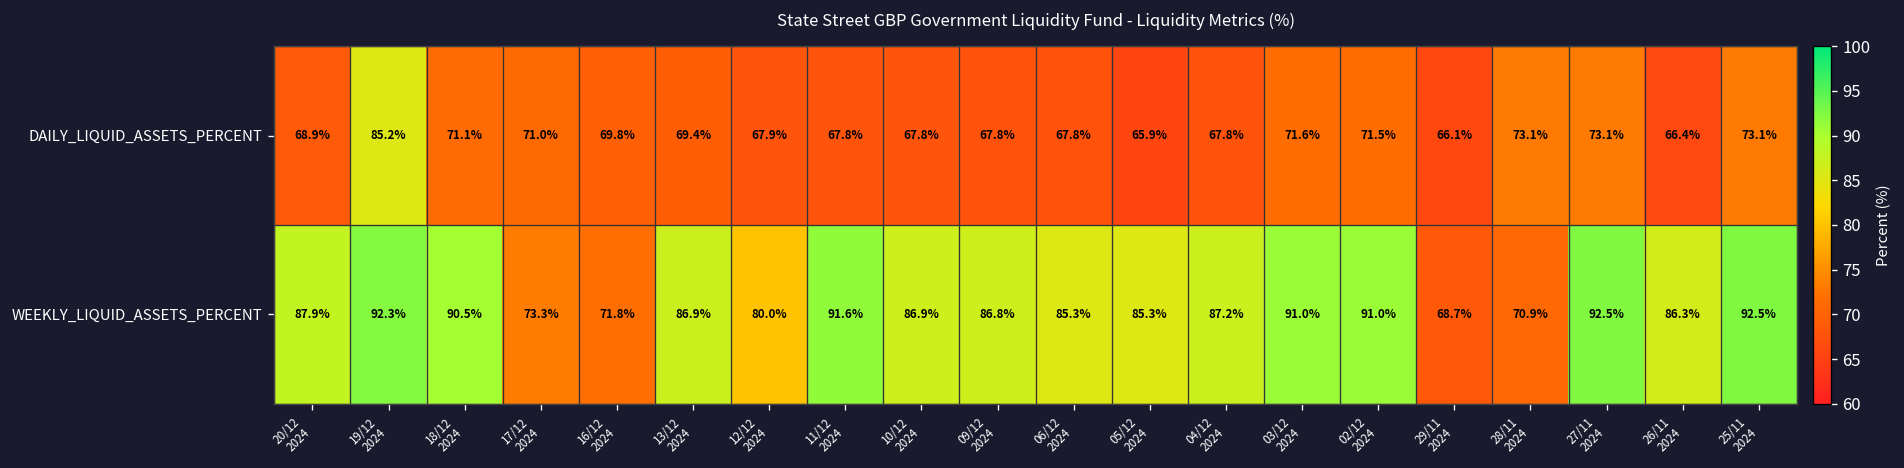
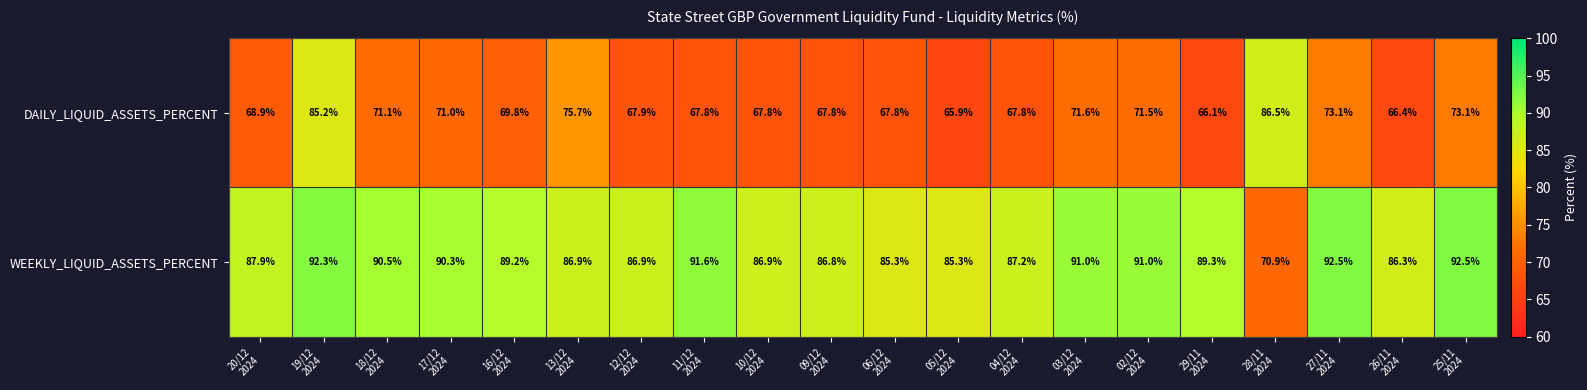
DAILY_LIQUID_ASSETS_PERCENT, 13/12 2024: 69.4% -> 75.7%
DAILY_LIQUID_ASSETS_PERCENT, 28/11 2024: 73.1% -> 86.5%
WEEKLY_LIQUID_ASSETS_PERCENT, 17/12 2024: 73.3% -> 90.3%
WEEKLY_LIQUID_ASSETS_PERCENT, 16/12 2024: 71.8% -> 89.2%
WEEKLY_LIQUID_ASSETS_PERCENT, 12/12 2024: 80.0% -> 86.9%
WEEKLY_LIQUID_ASSETS_PERCENT, 29/11 2024: 68.7% -> 89.3%
